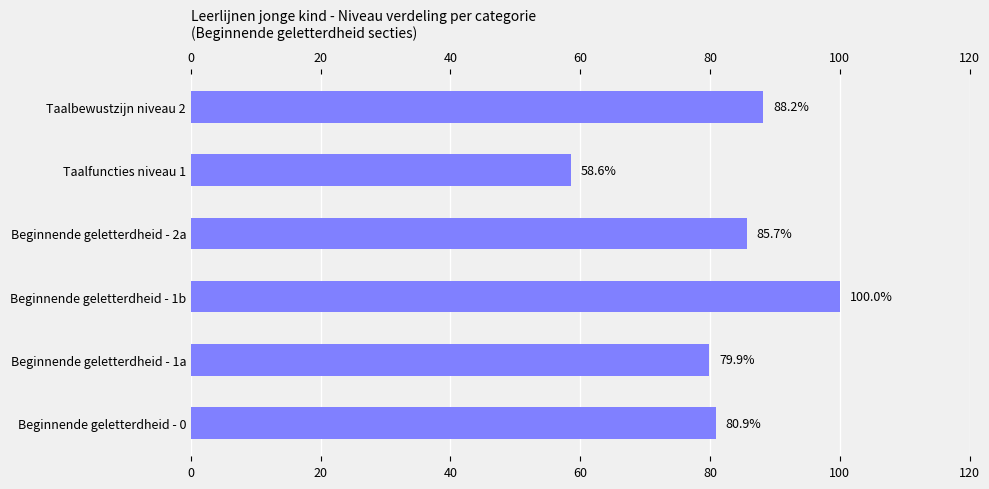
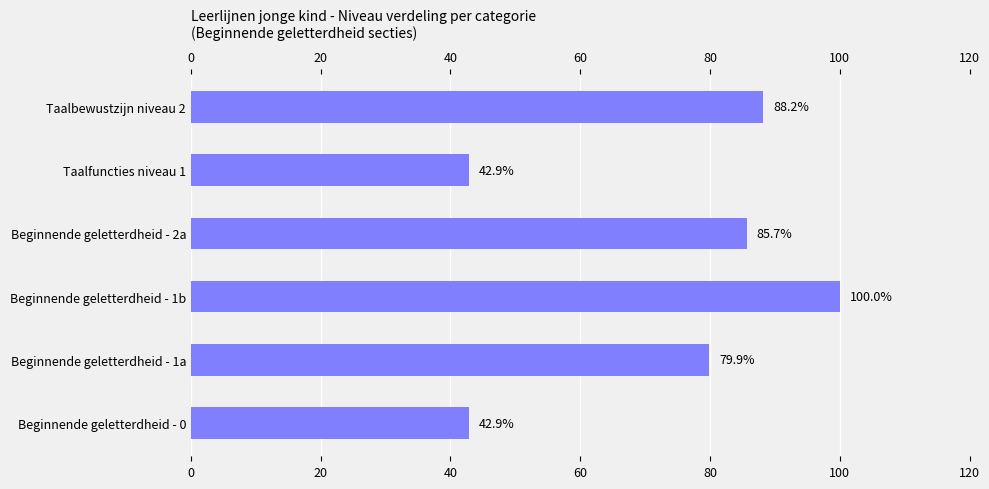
Taalfuncties niveau 1: 58.6% -> 42.9%
Beginnende geletterdheid - 0: 80.9% -> 42.9%
